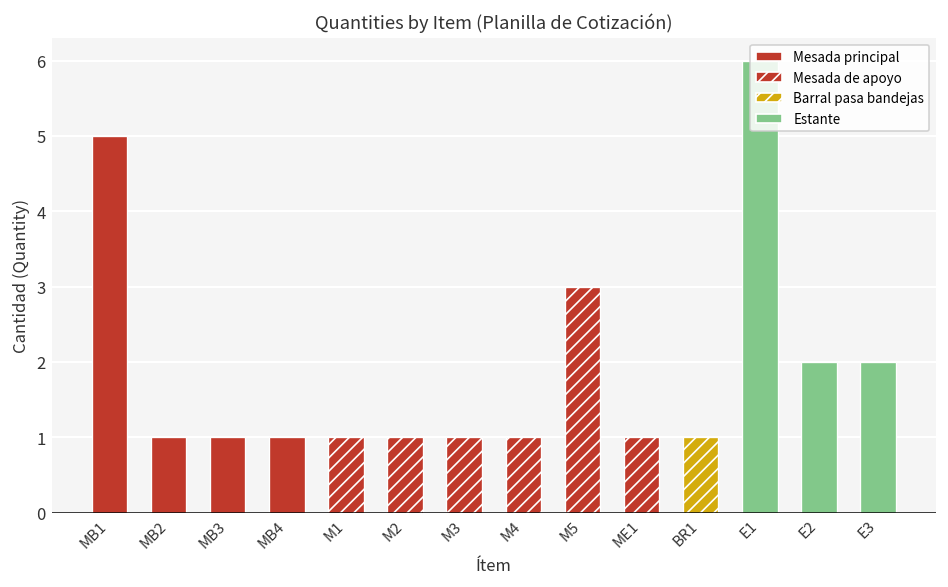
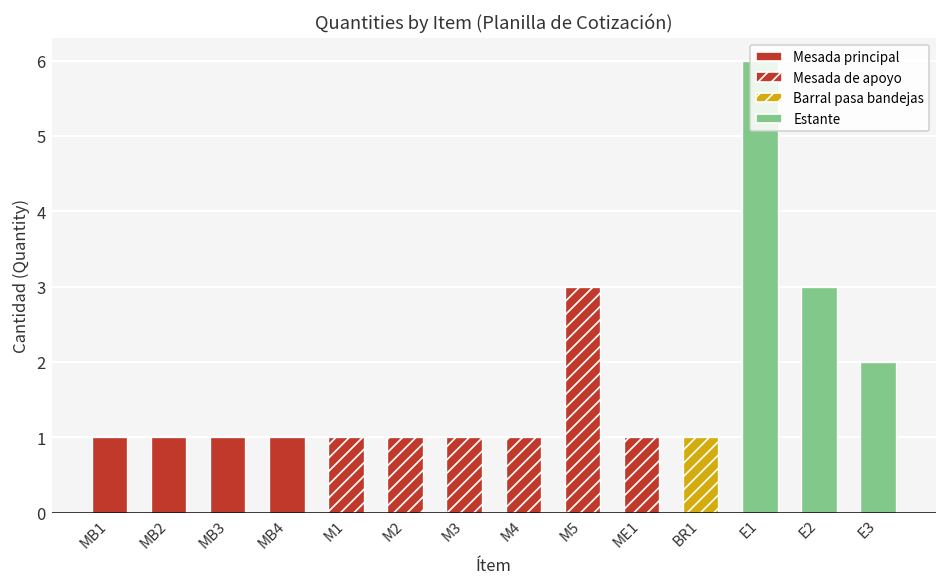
MB1: 5 -> 1
E2: 2 -> 3
